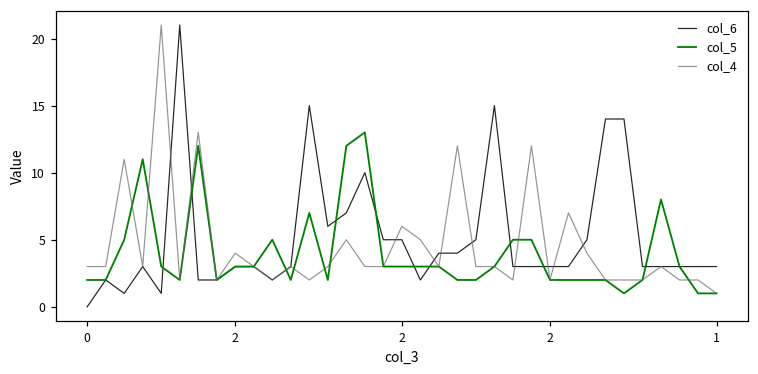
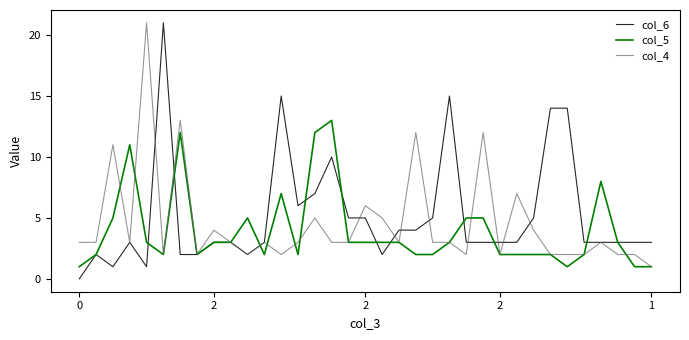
col_5, 0: 2 -> 1
